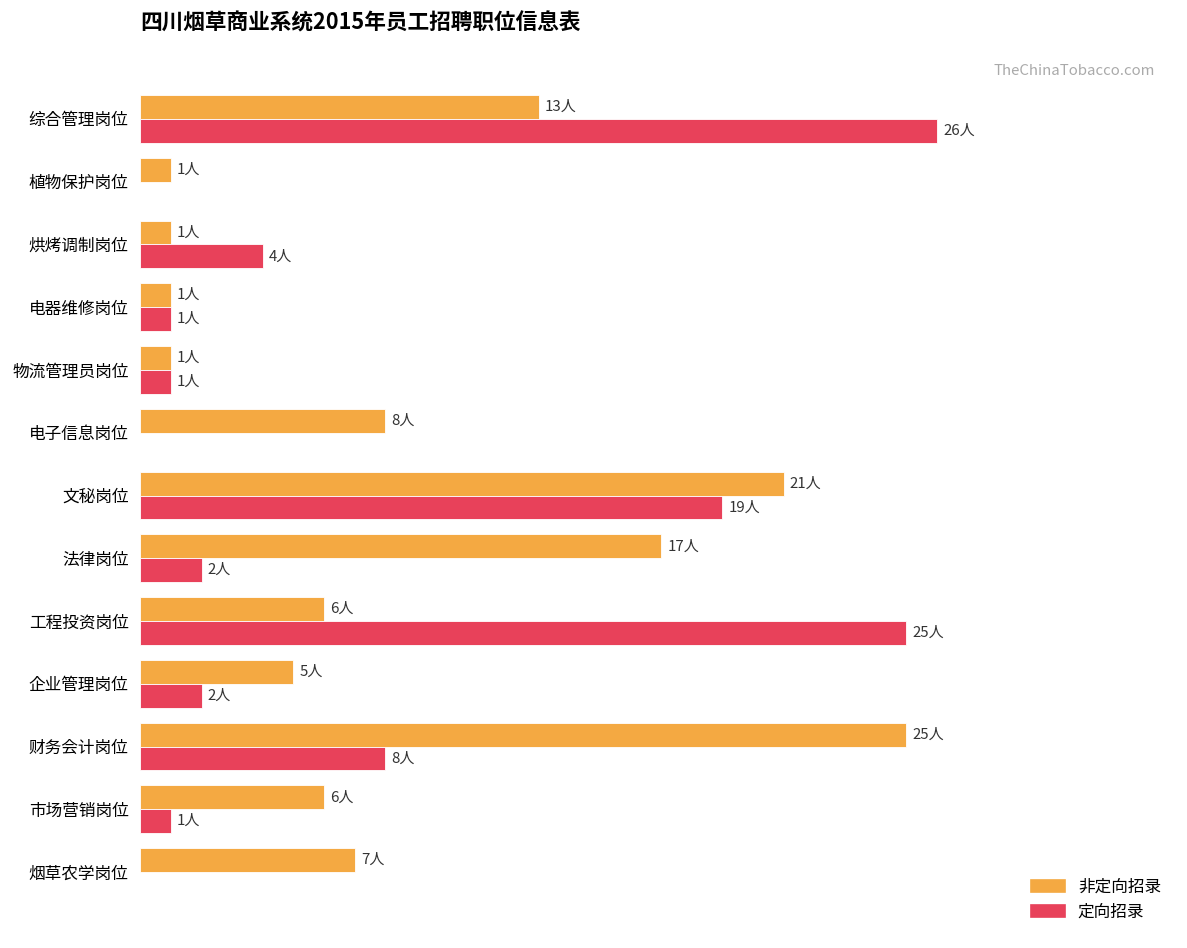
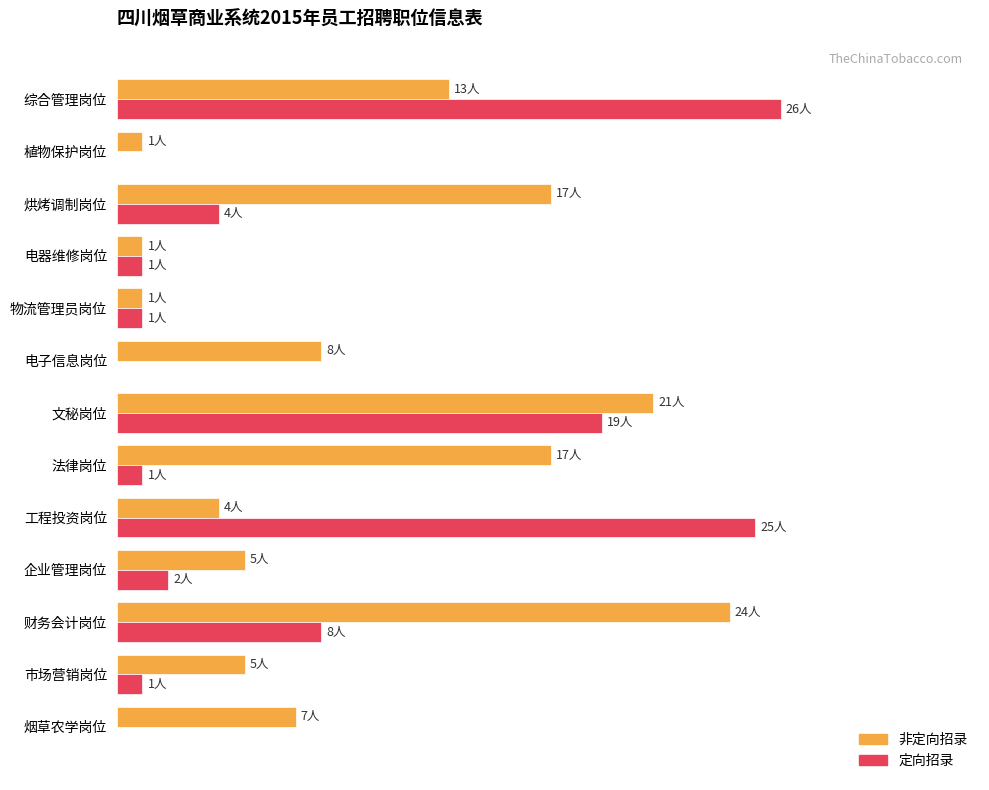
非定向招录, 烘烤调制岗位: 1人 -> 17人
定向招录, 法律岗位: 2人 -> 1人
非定向招录, 工程投资岗位: 6人 -> 4人
非定向招录, 财务会计岗位: 25人 -> 24人
非定向招录, 市场营销岗位: 6人 -> 5人
